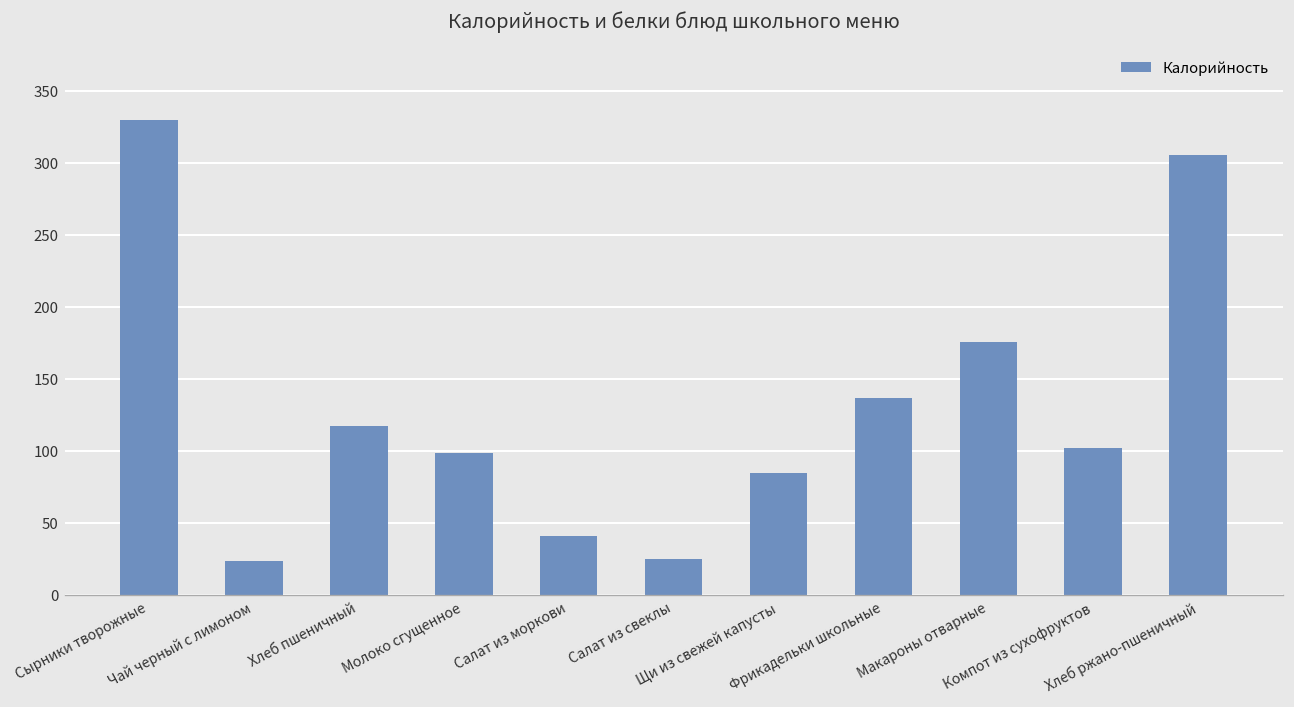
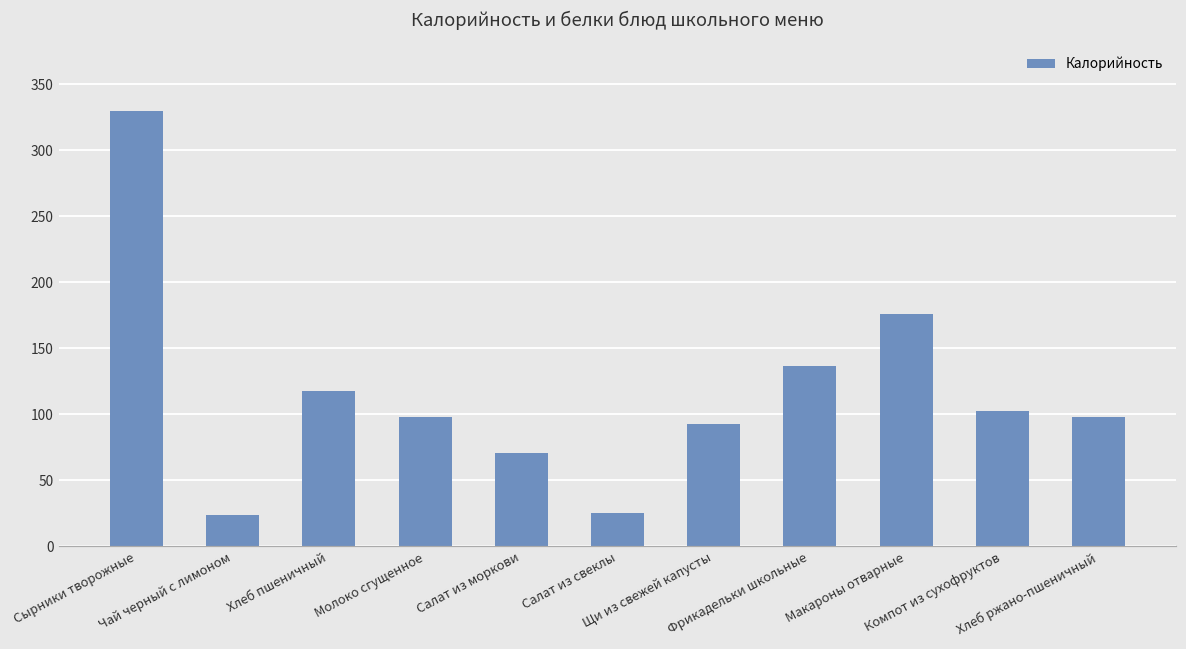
Салат из моркови: 41 -> 71
Щи из свежей капусты: 85 -> 93
Хлеб ржано-пшеничный: 305 -> 98
